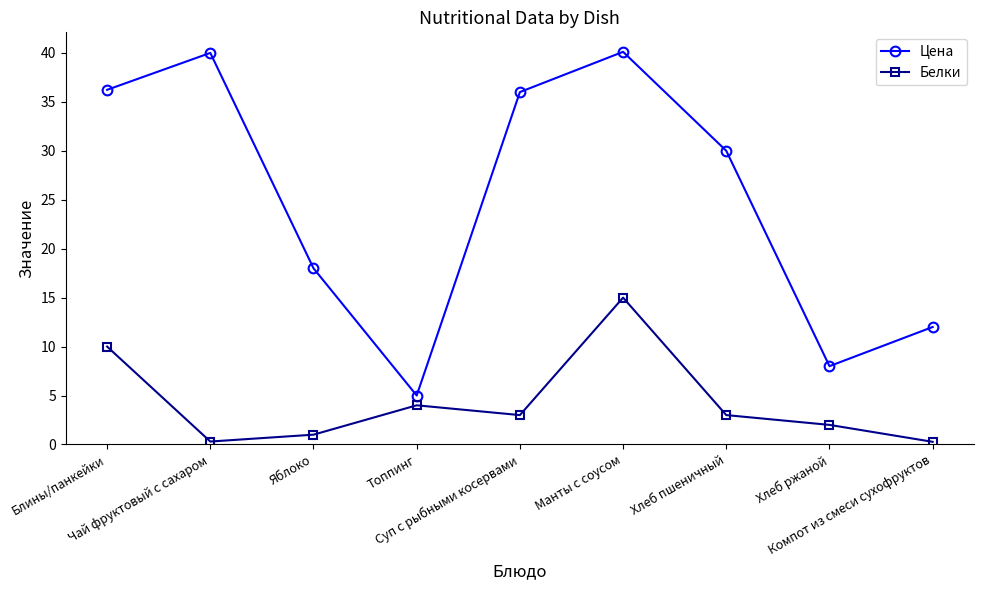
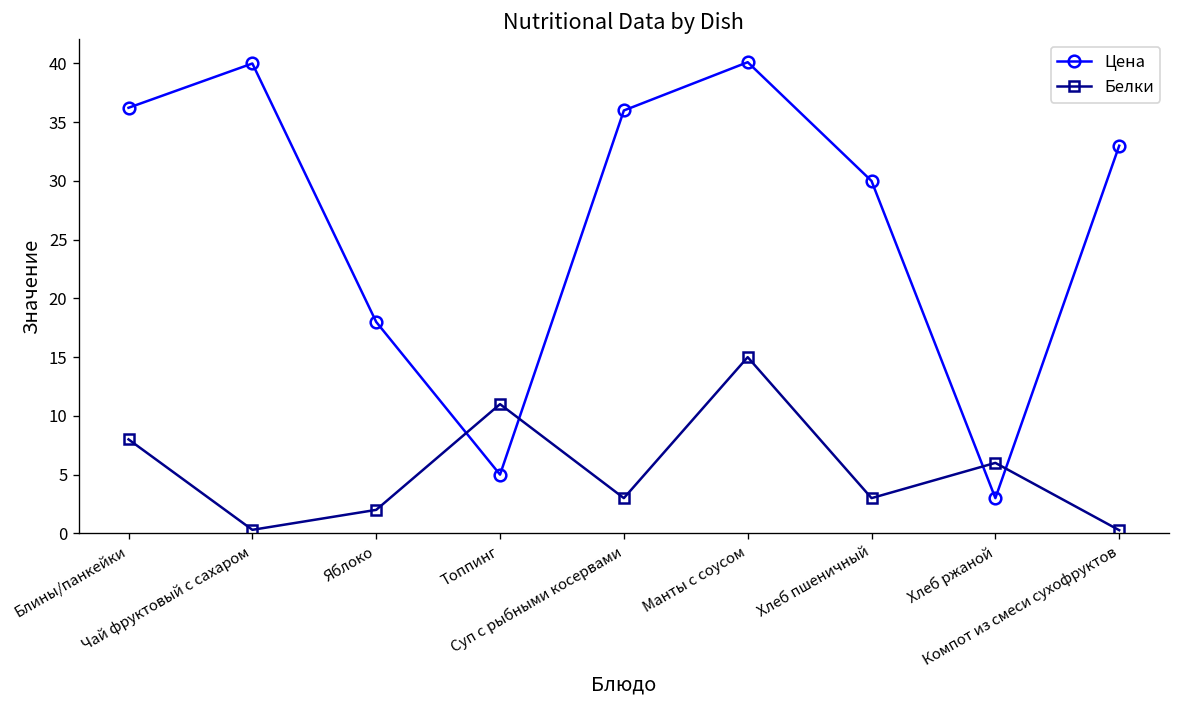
Белки, Блины/панкейки: 10 -> 8
Белки, Яблоко: 1 -> 2
Белки, Топпинг: 4 -> 11
Цена, Хлеб ржаной: 8 -> 3
Белки, Хлеб ржаной: 2 -> 6
Цена, Компот из смеси сухофруктов: 12 -> 33
